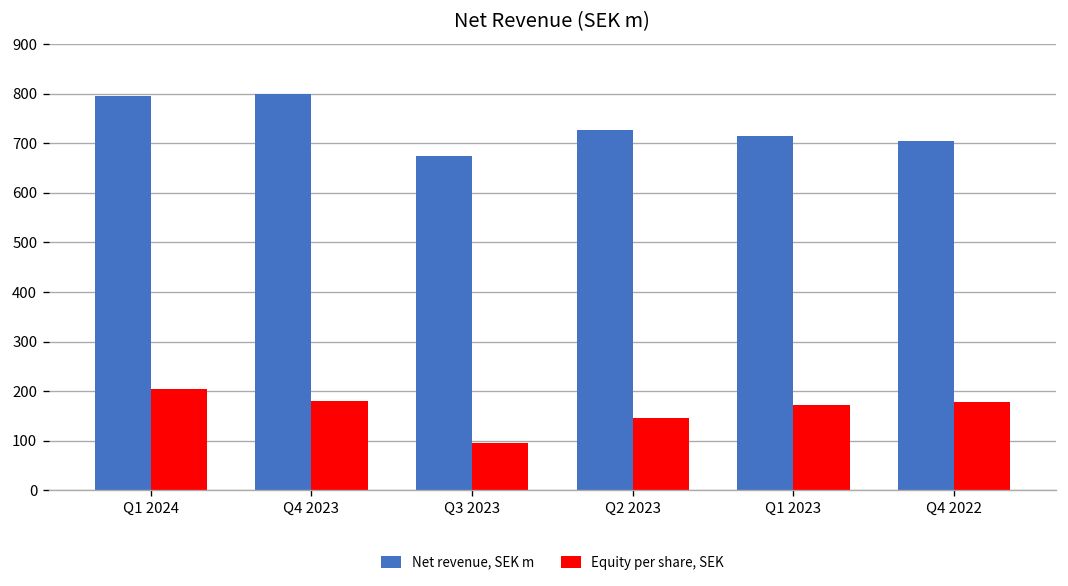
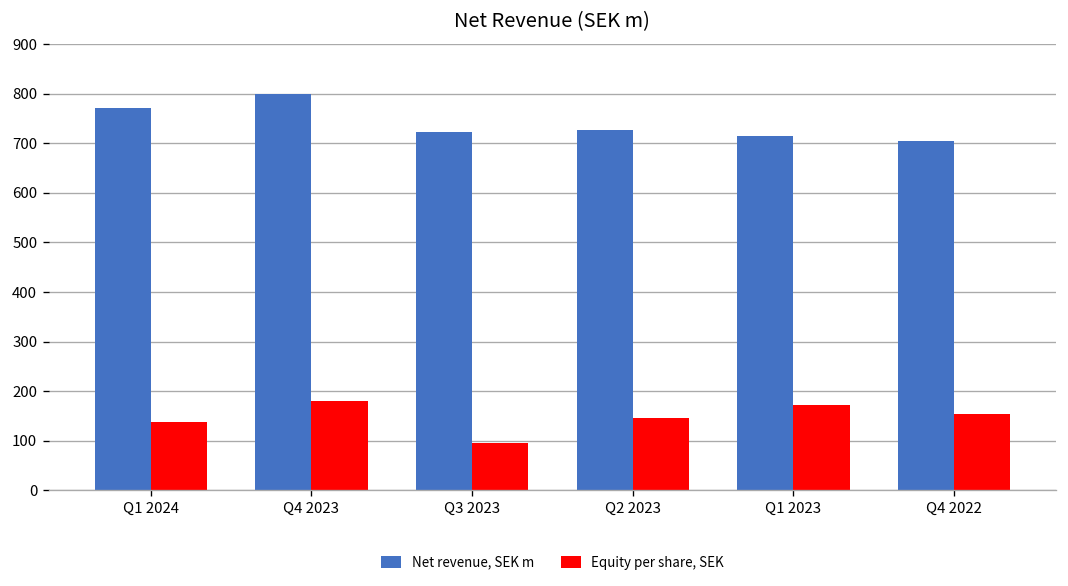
Net revenue, SEK m, Q1 2024: 800 -> 770
Equity per share, SEK, Q1 2024: 200 -> 140
Net revenue, SEK m, Q3 2023: 680 -> 720
Equity per share, SEK, Q4 2022: 180 -> 150
